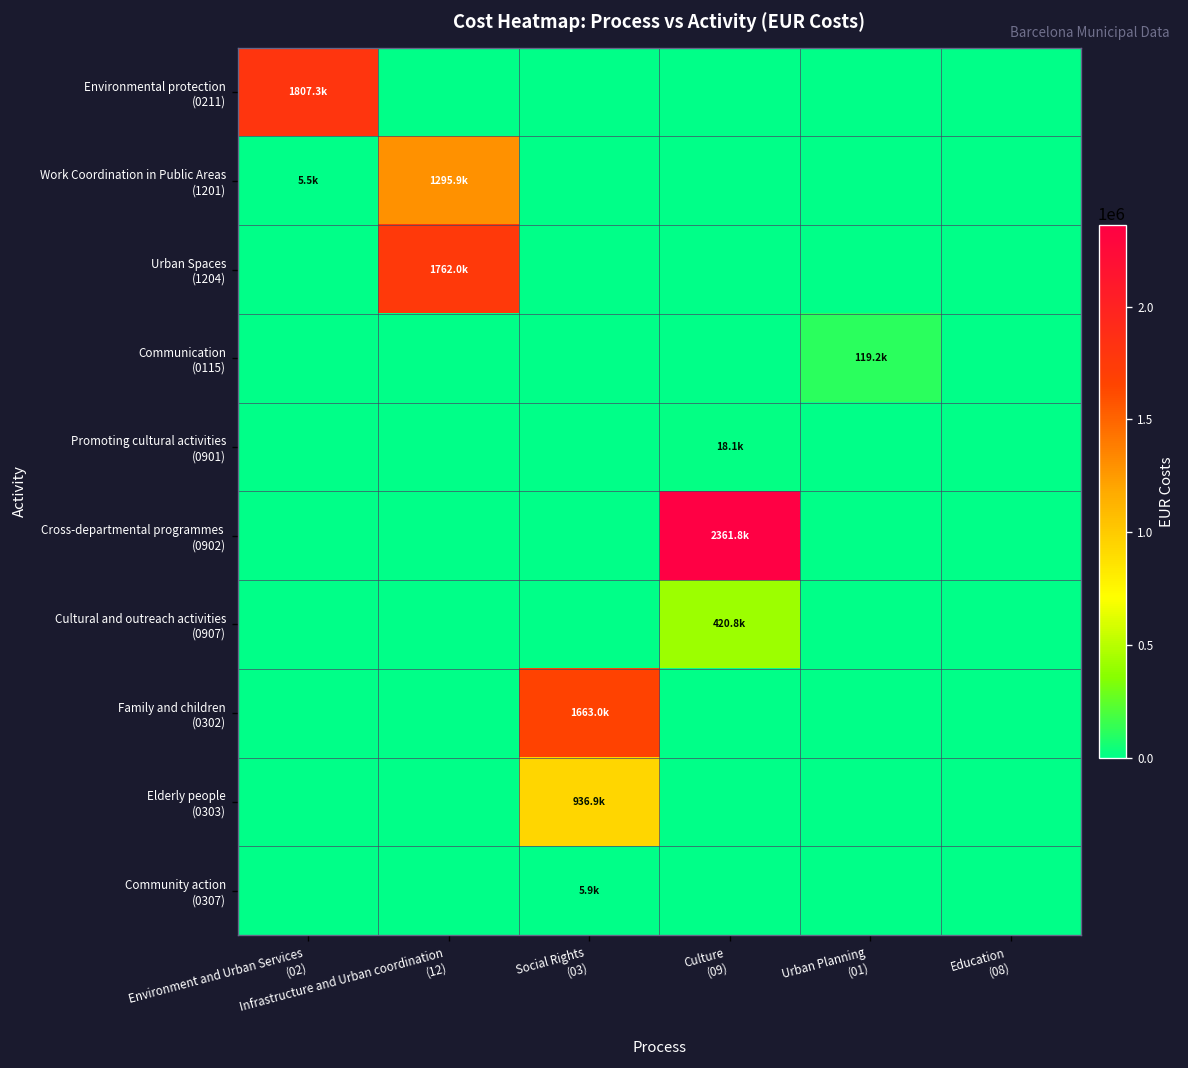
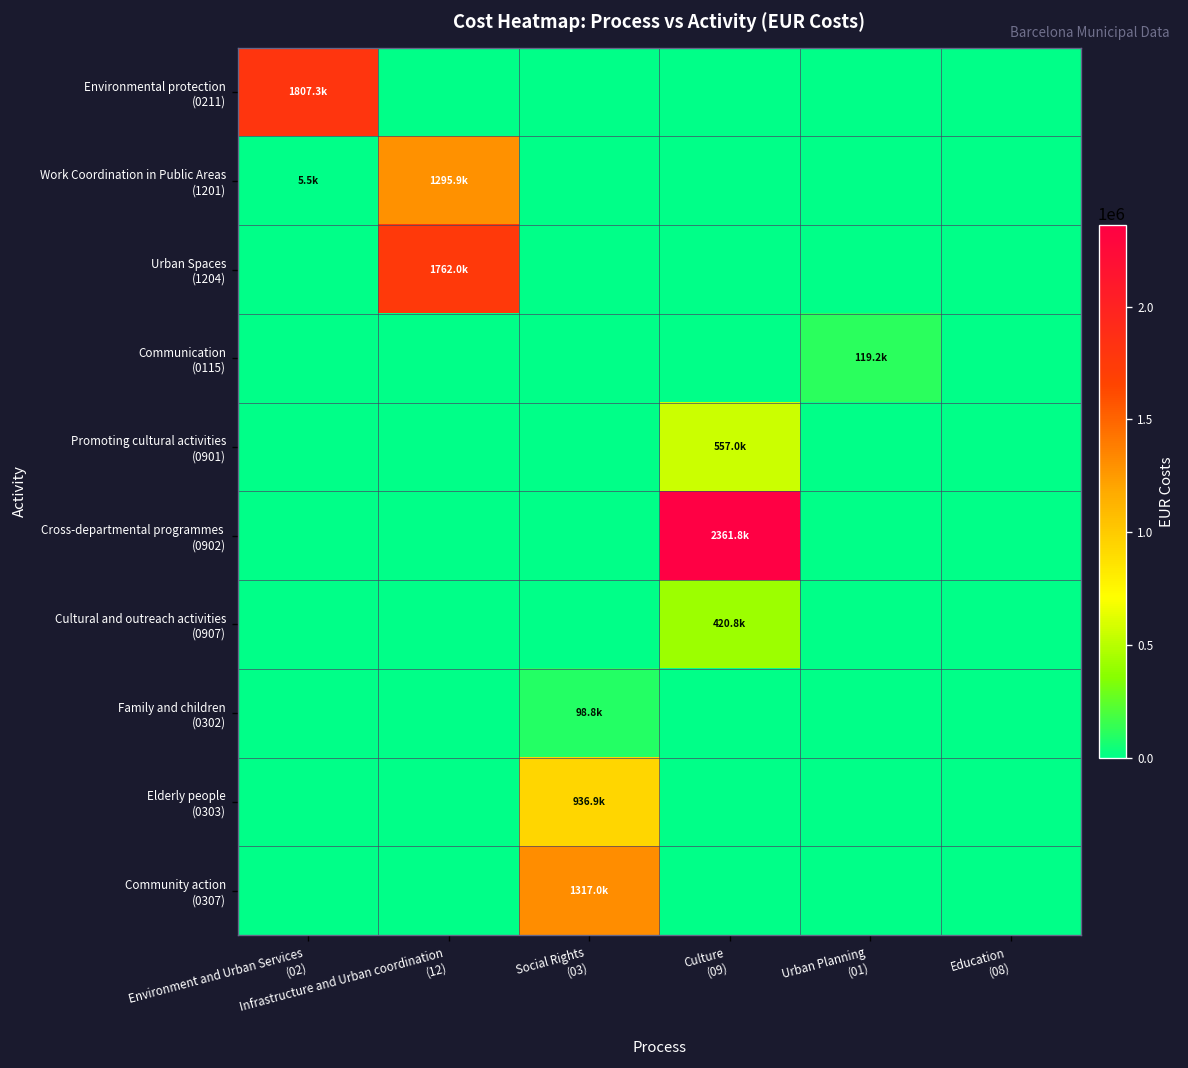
Promoting cultural activities (0901), Culture (09): 18.1k -> 557.0k
Family and children (0302), Social Rights (03): 1663.0k -> 98.8k
Community action (0307), Social Rights (03): 5.9k -> 1317.0k
